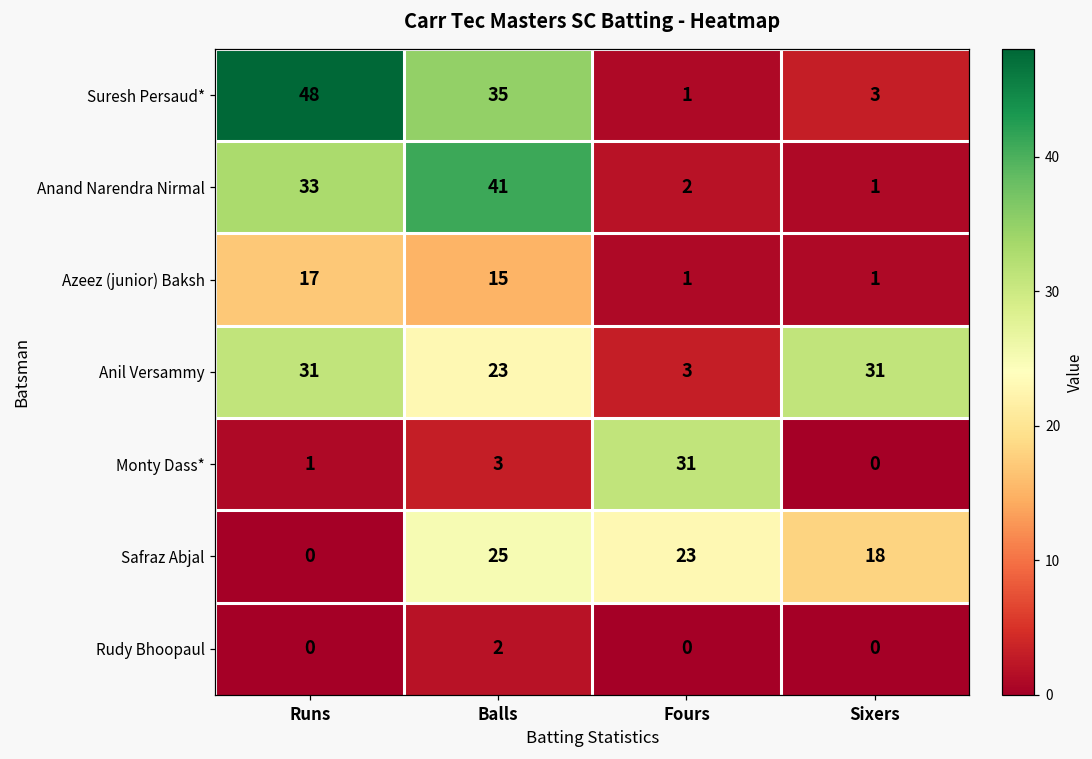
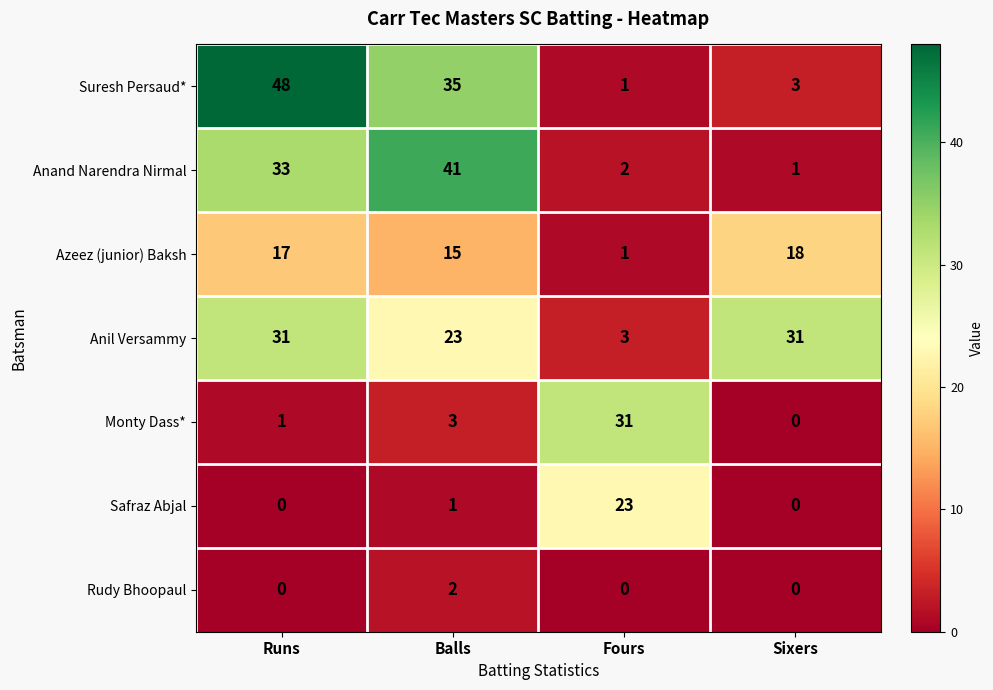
Azeez (junior) Baksh, Sixers: 1 -> 18
Safraz Abjal, Balls: 25 -> 1
Safraz Abjal, Sixers: 18 -> 0
